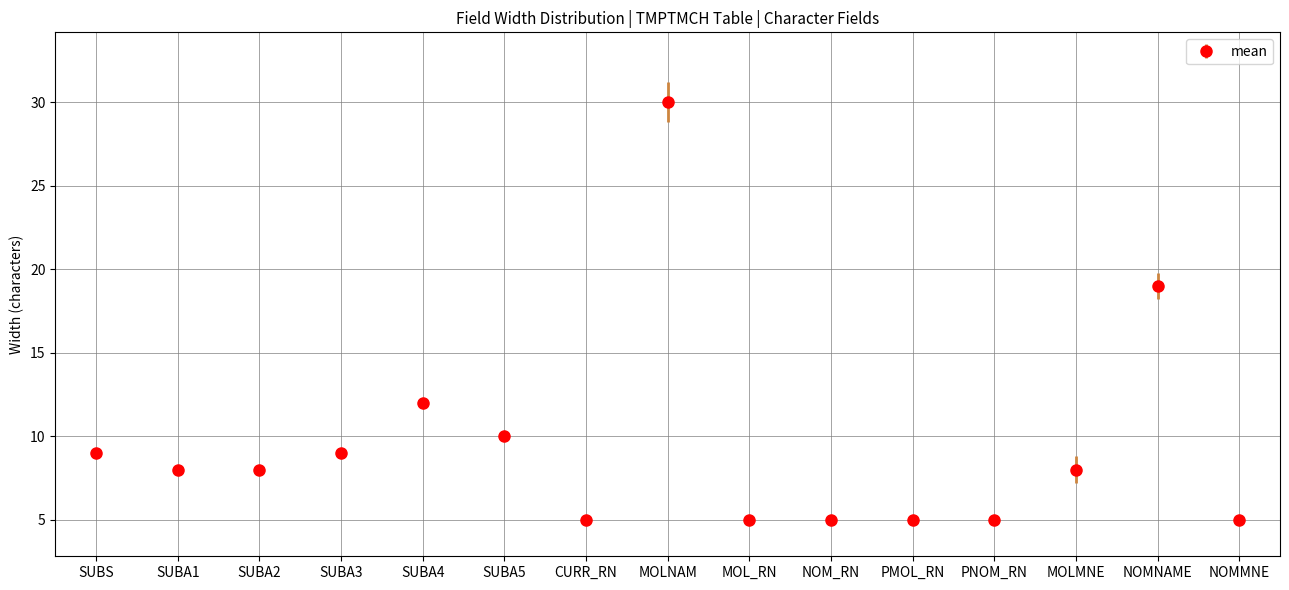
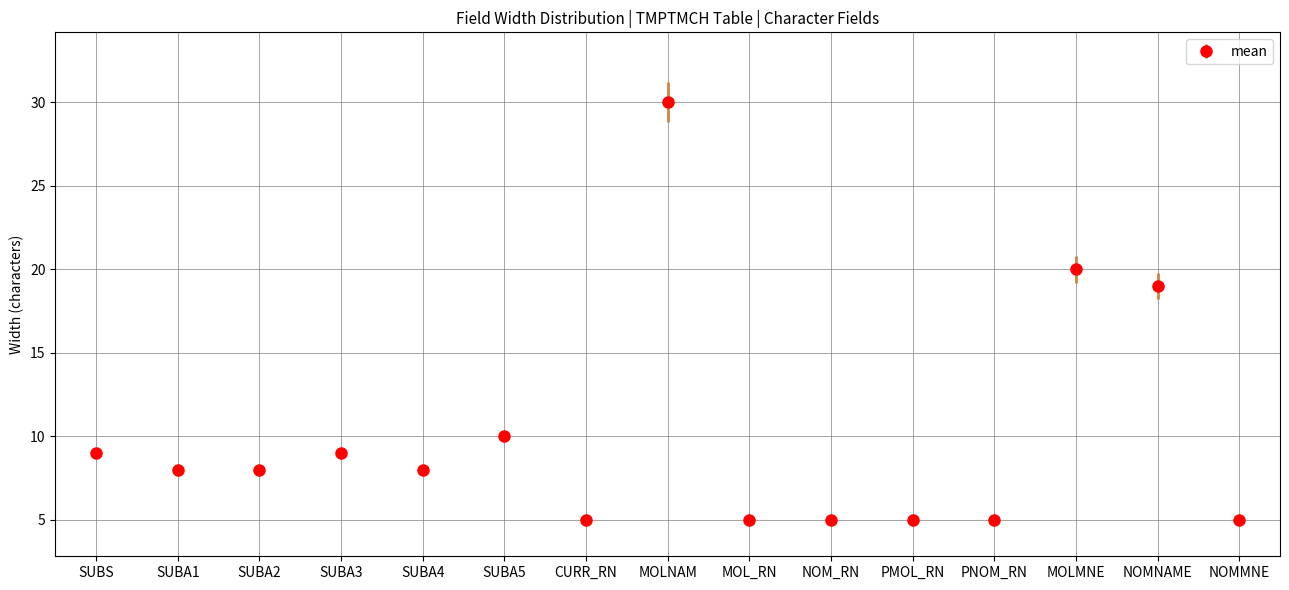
SUBA4: 12 -> 8
MOLMNE: 8 -> 20
